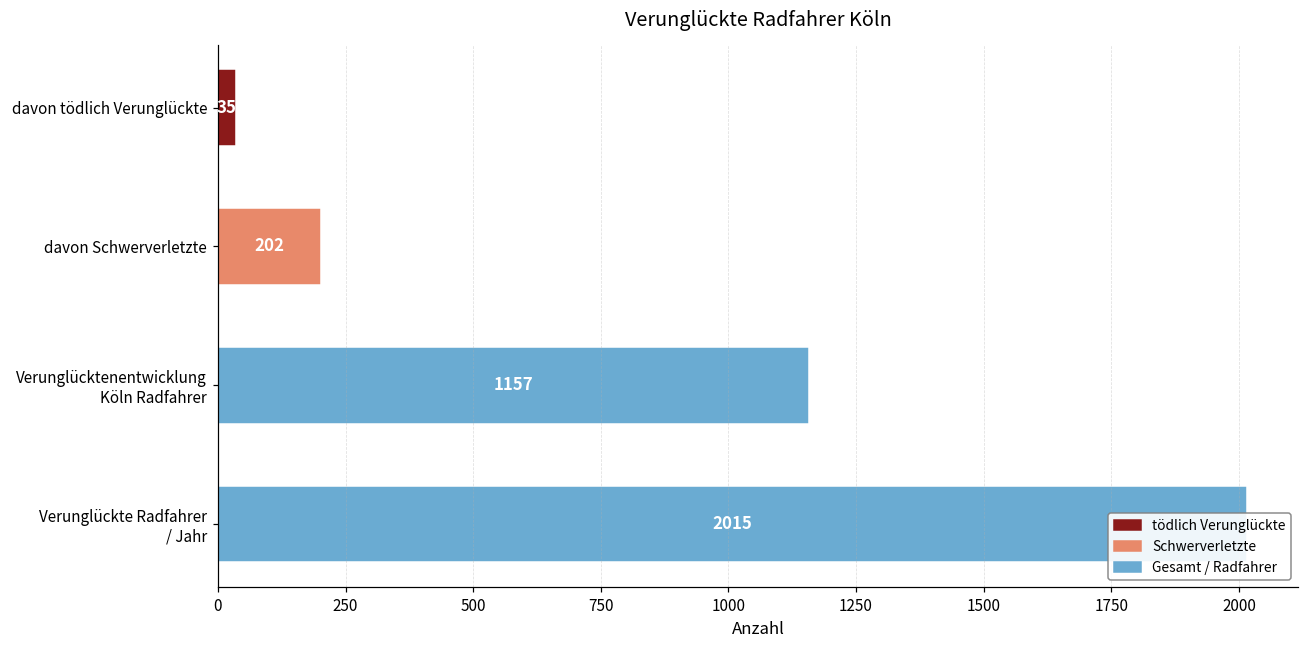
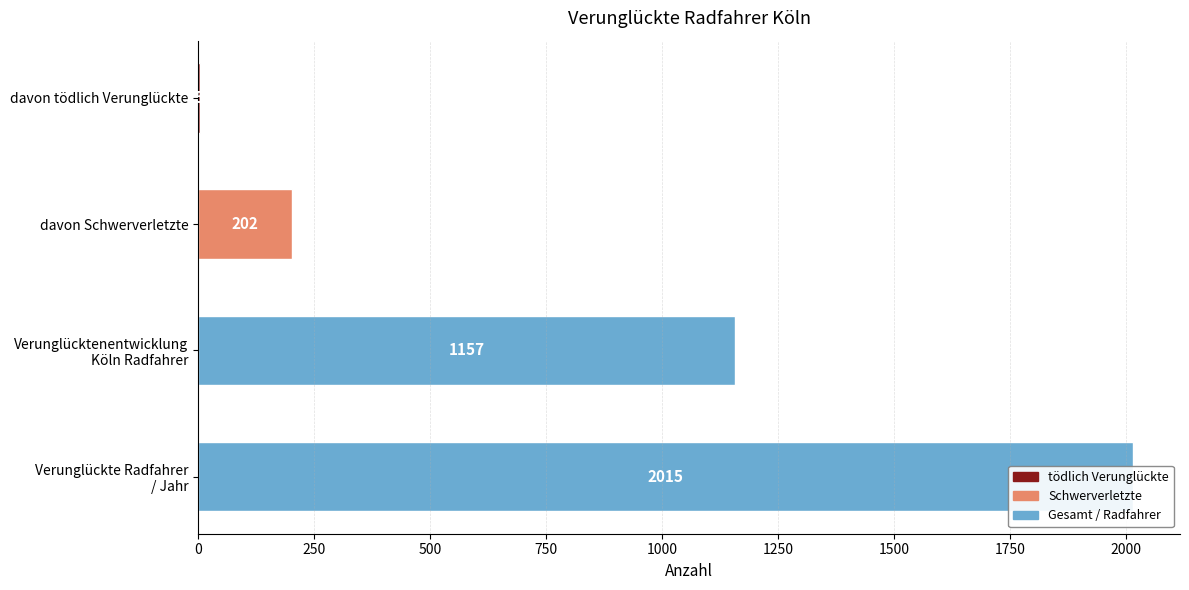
davon tödlich Verunglückte: 40 -> 10
